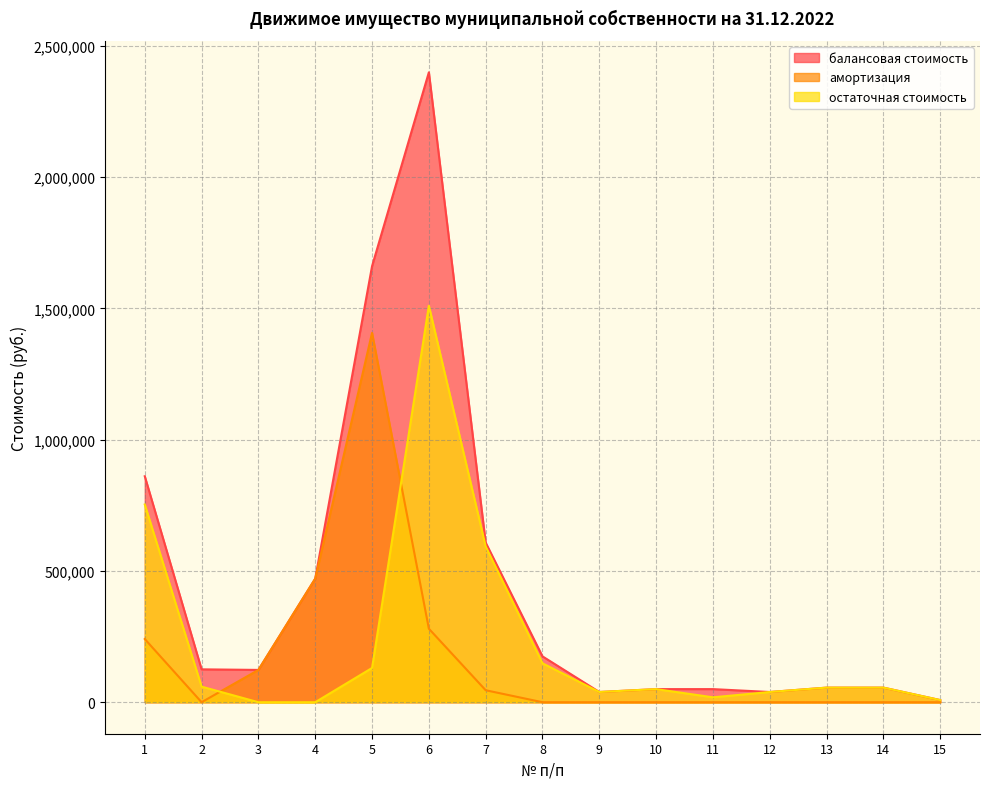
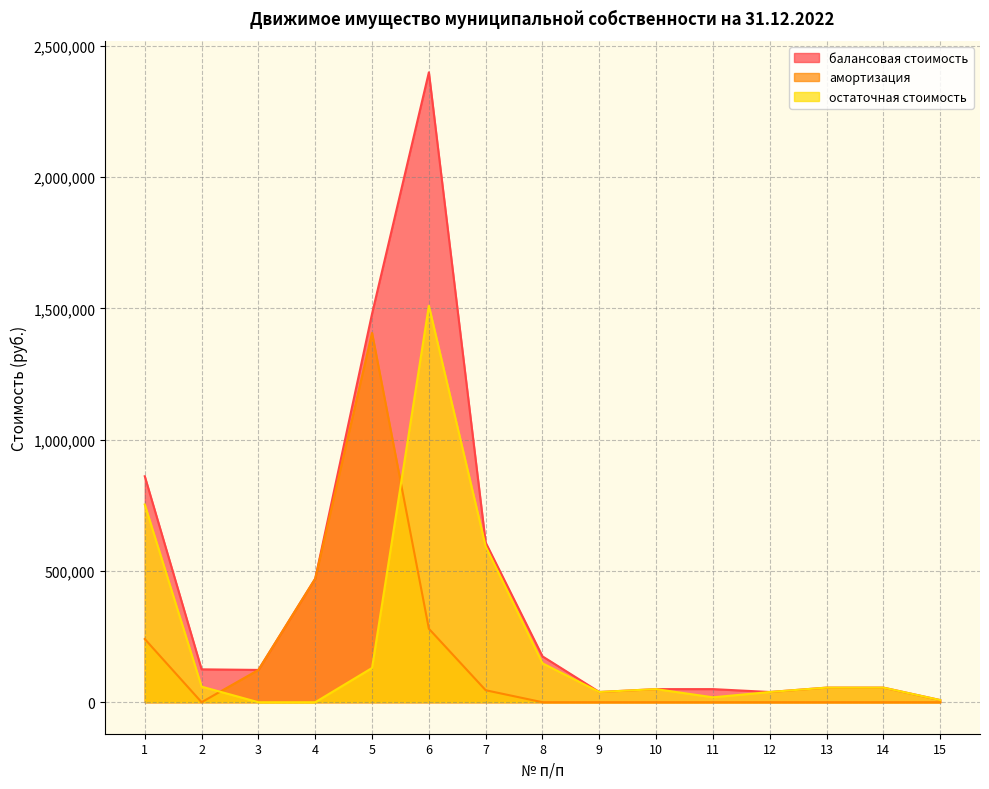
балансовая стоимость, 5: 1,660,000 -> 1,480,000
